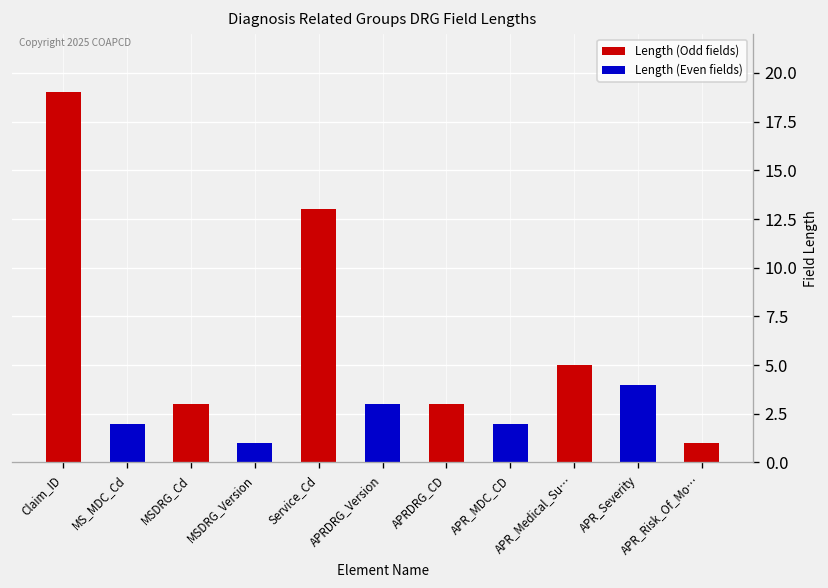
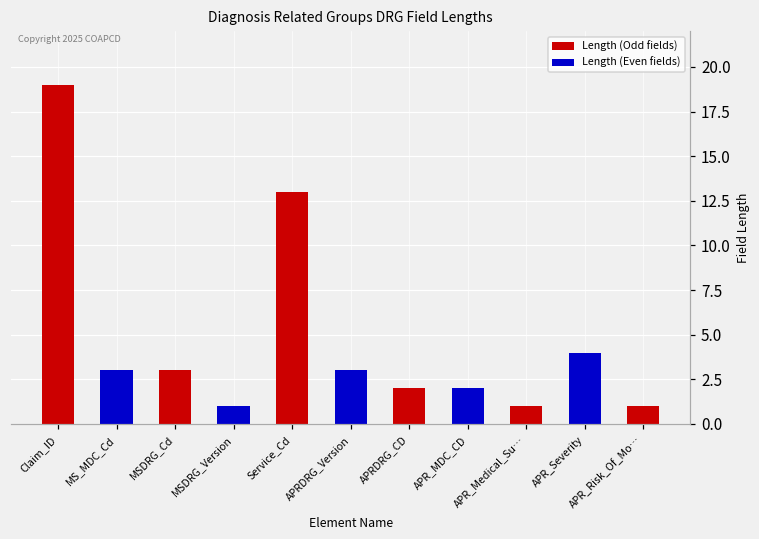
Length (Even fields), MS_MDC_Cd: 2 -> 3
Length (Odd fields), APRDRG_CD: 3 -> 2
Length (Odd fields), APR_Medical_Su…: 5 -> 1
